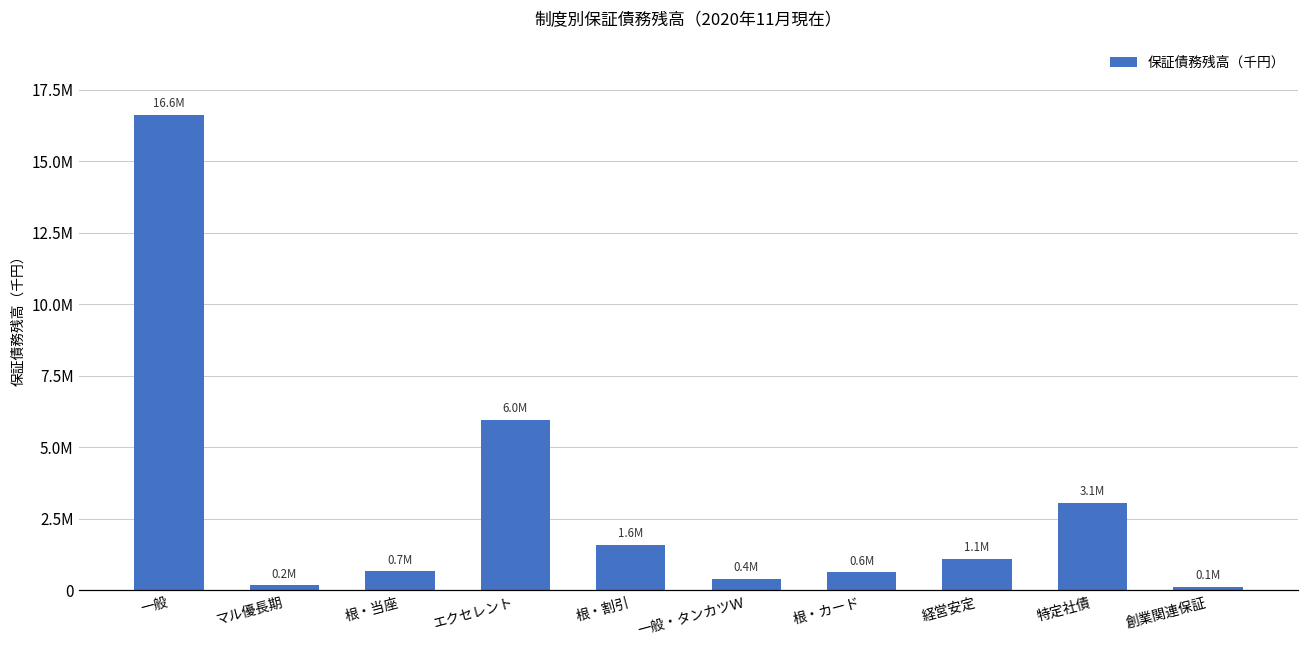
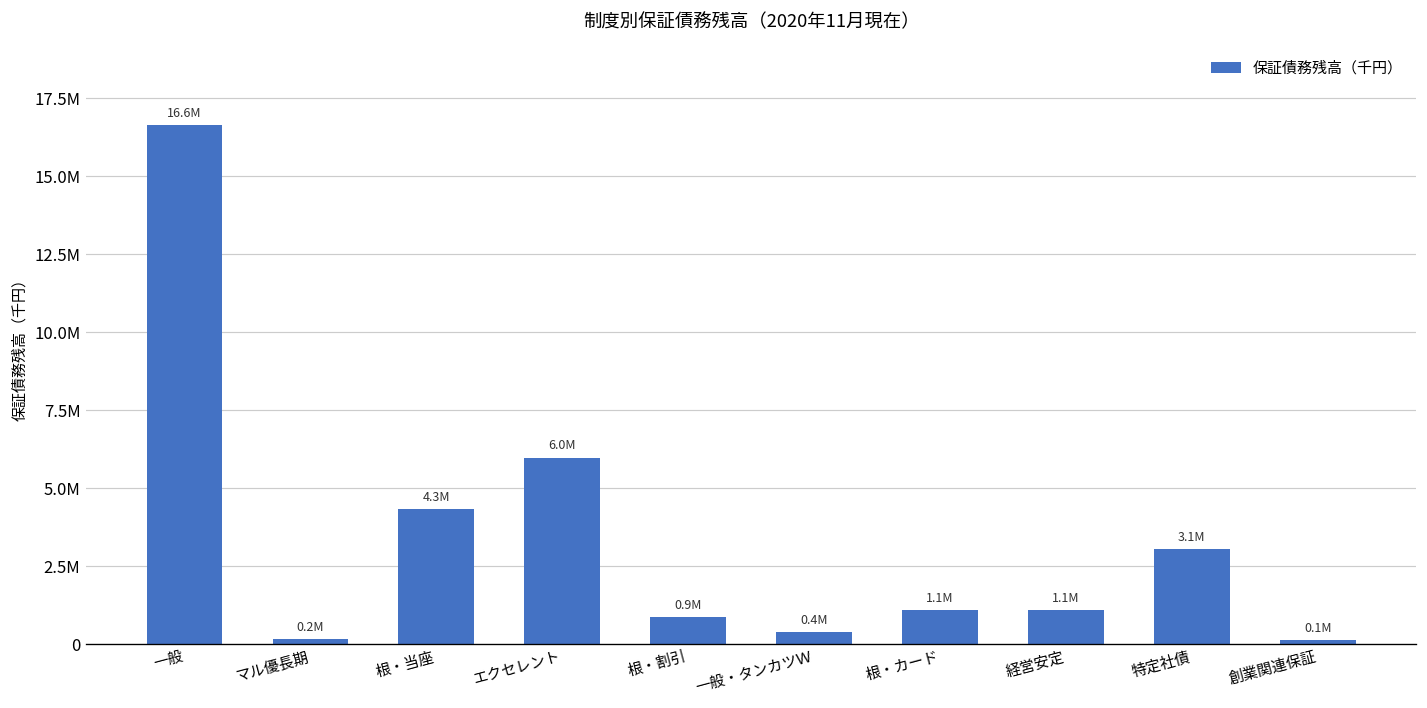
根・当座: 0.7M -> 4.3M
根・割引: 1.6M -> 0.9M
根・カード: 0.6M -> 1.1M
